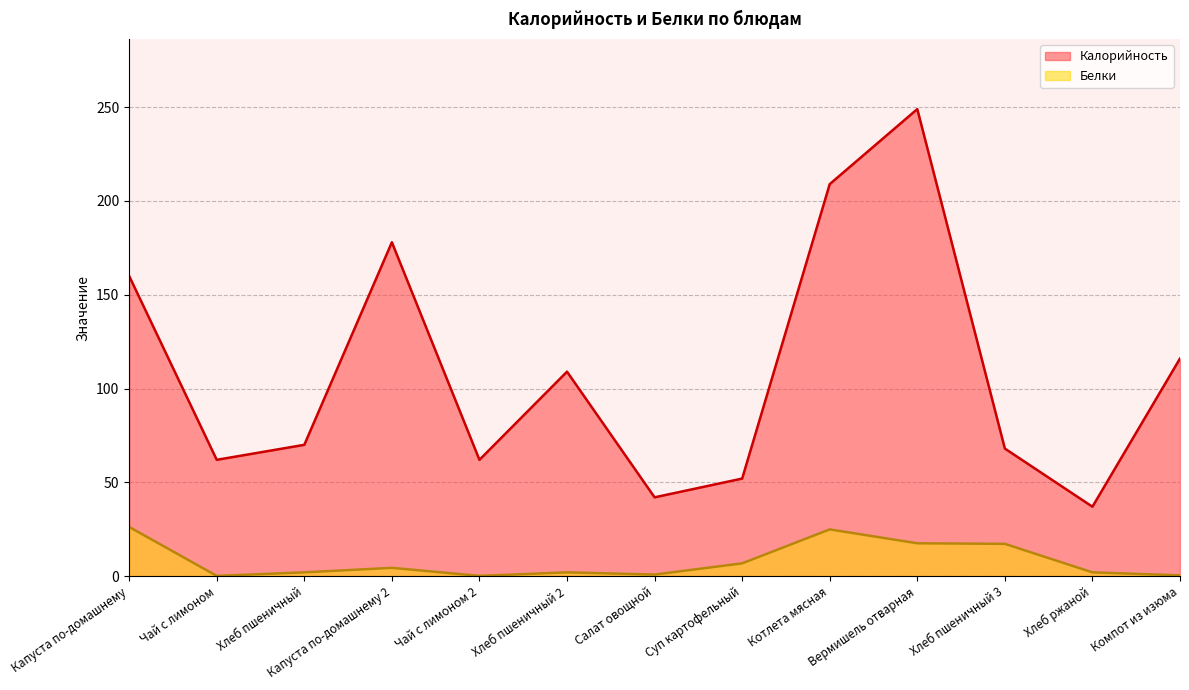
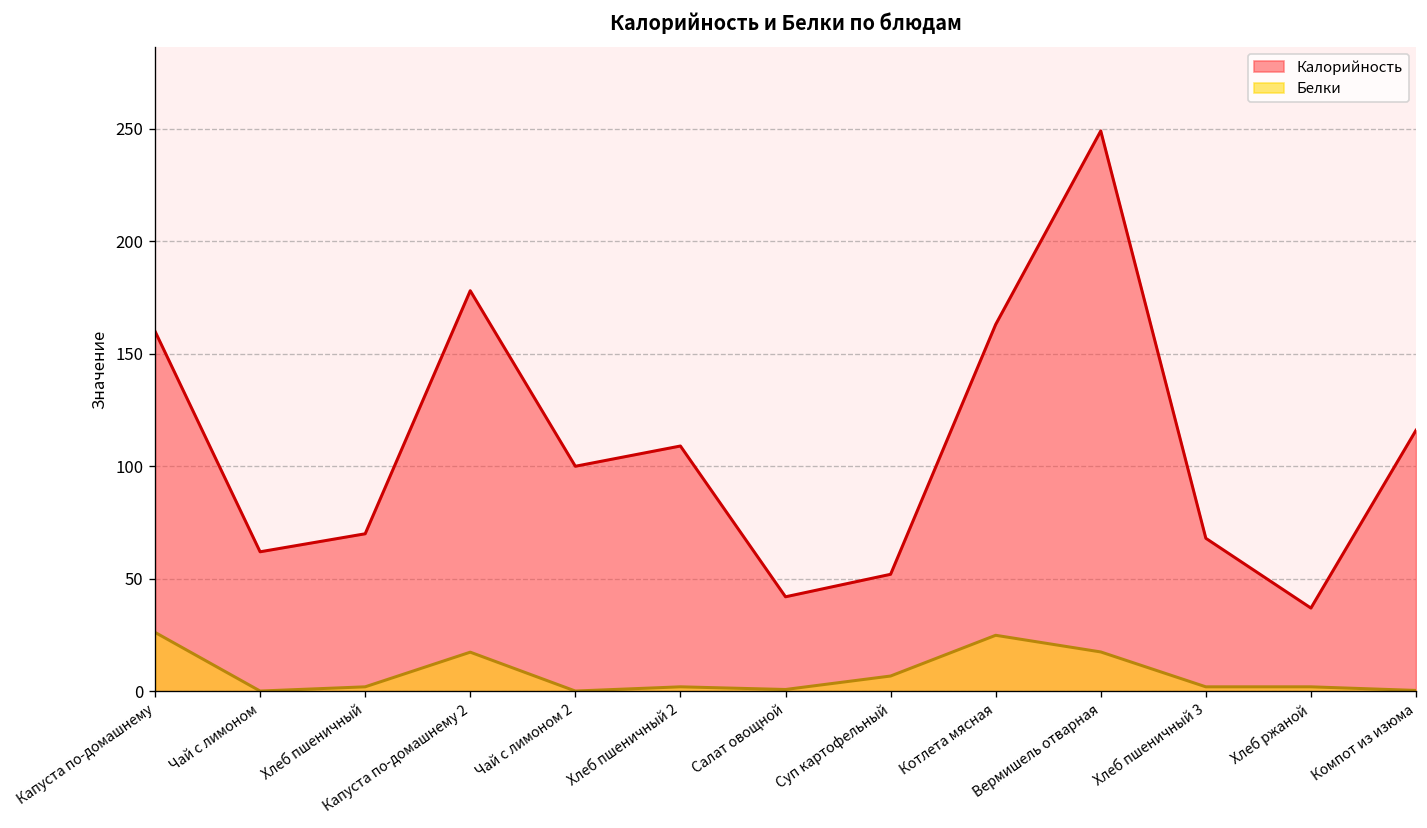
Белки, Капуста по-домашнему 2: 4 -> 17
Калорийность, Чай с лимоном 2: 62 -> 100
Калорийность, Котлета мясная: 209 -> 163
Белки, Хлеб пшеничный 3: 17 -> 2
